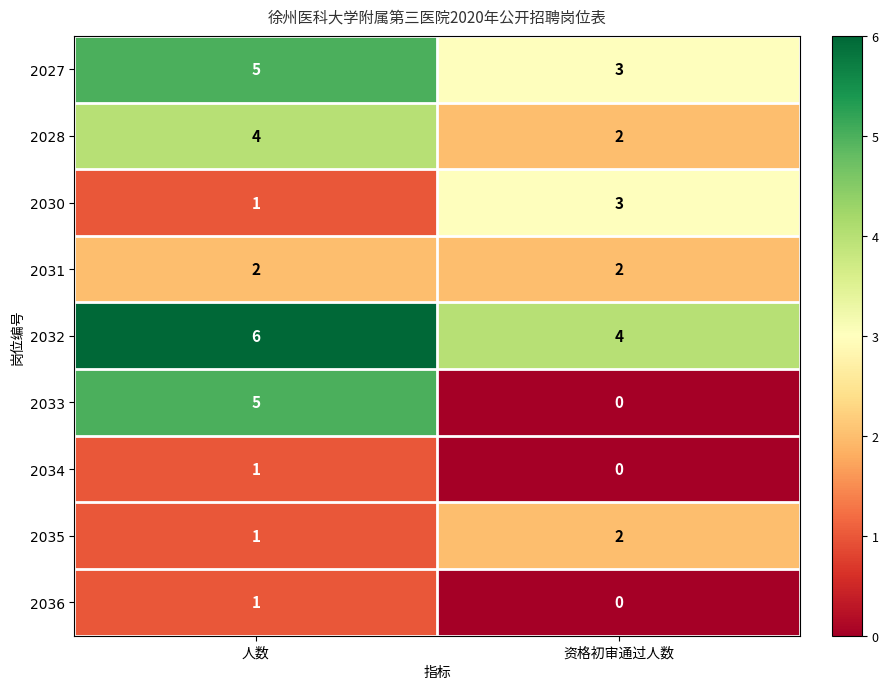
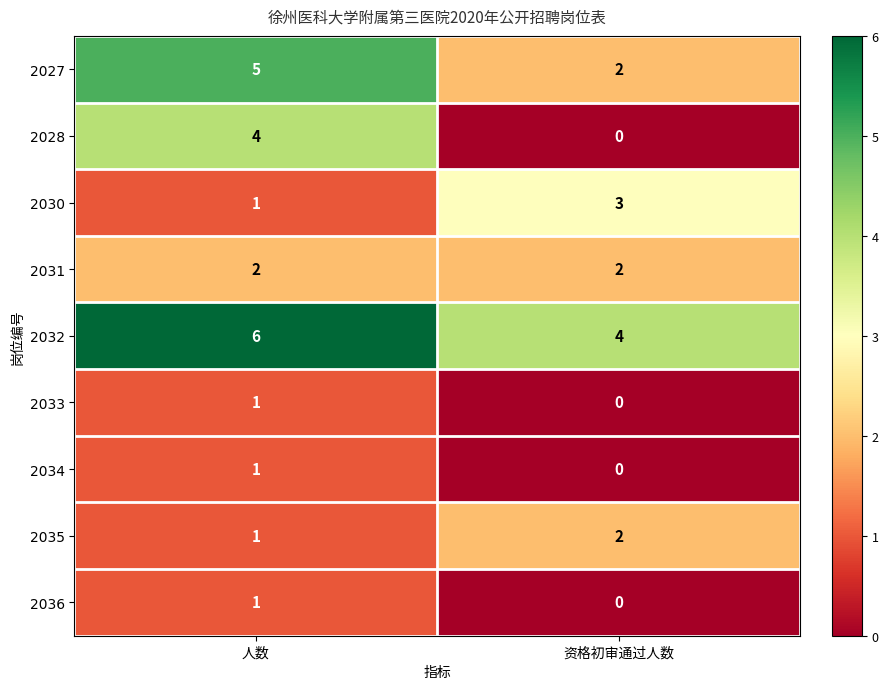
2027, 资格初审通过人数: 3 -> 2
2028, 资格初审通过人数: 2 -> 0
2033, 人数: 5 -> 1
